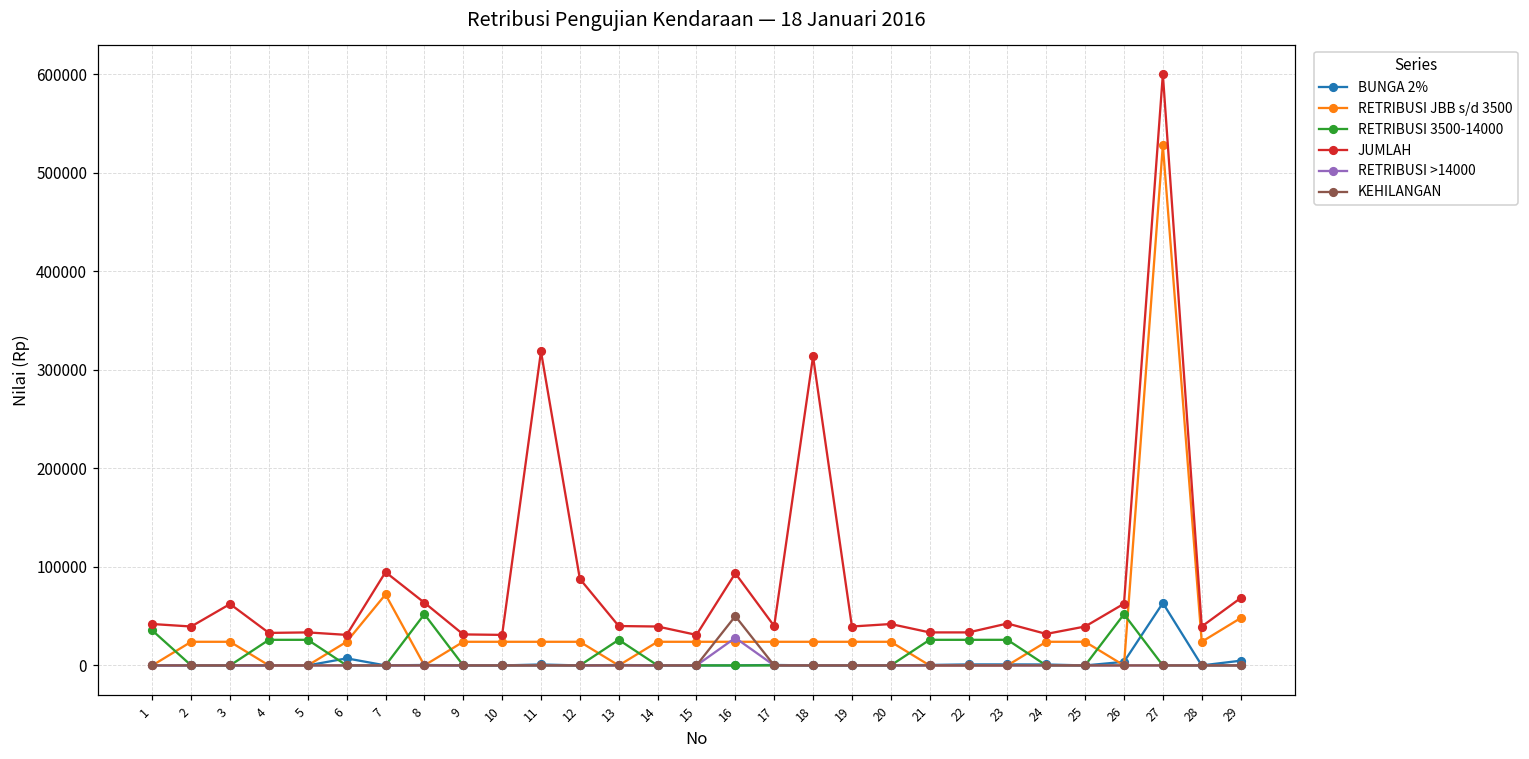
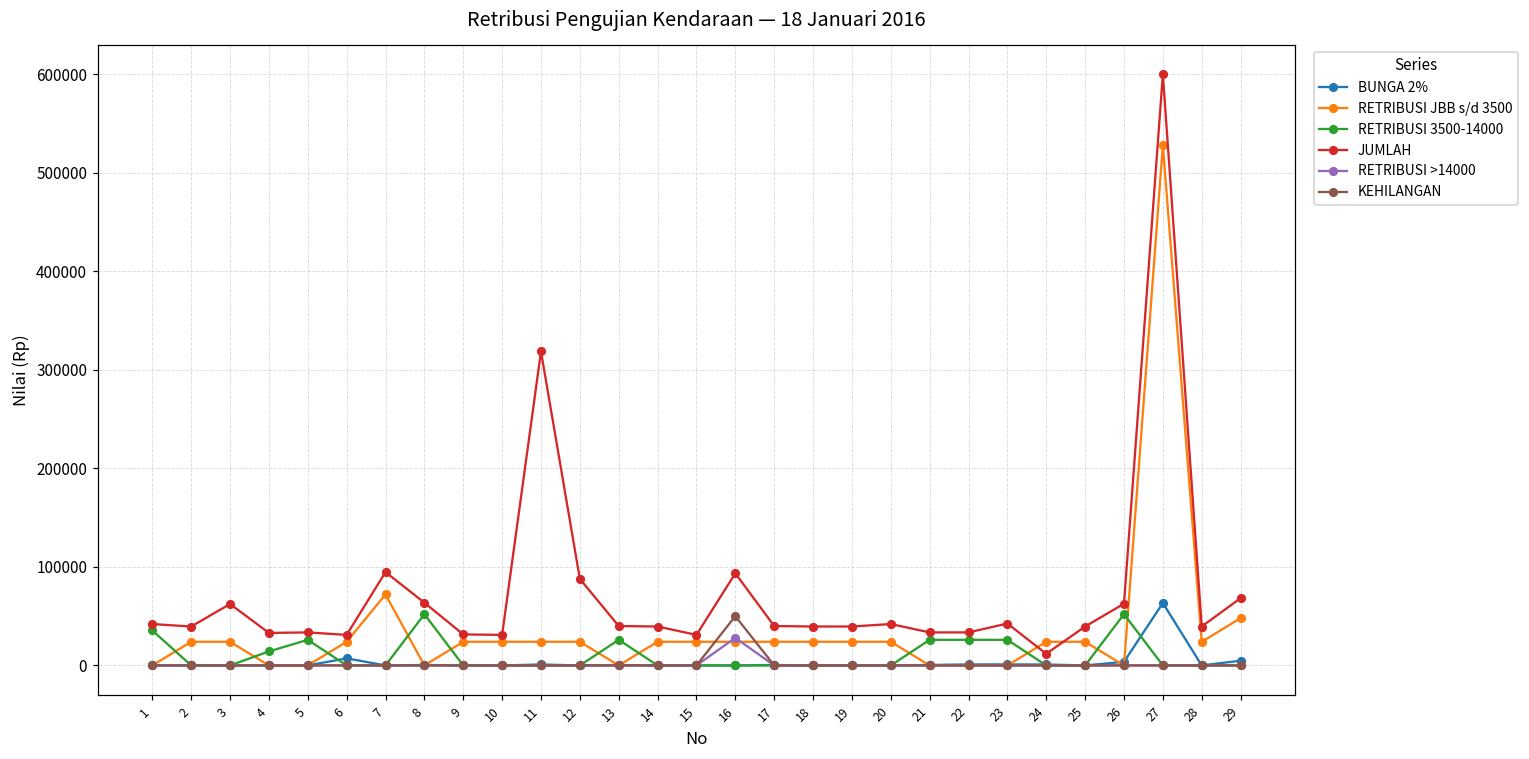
RETRIBUSI 3500-14000, 4: 30000 -> 10000
JUMLAH, 18: 310000 -> 40000
JUMLAH, 24: 30000 -> 10000
